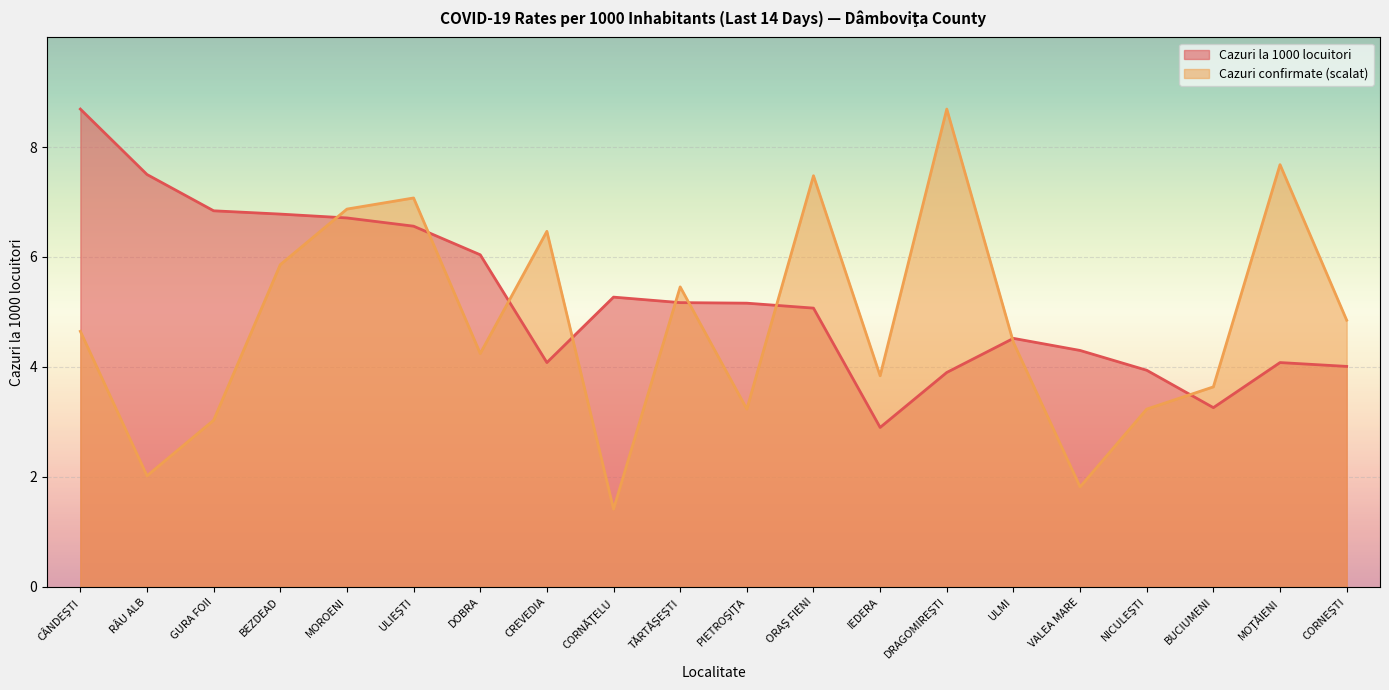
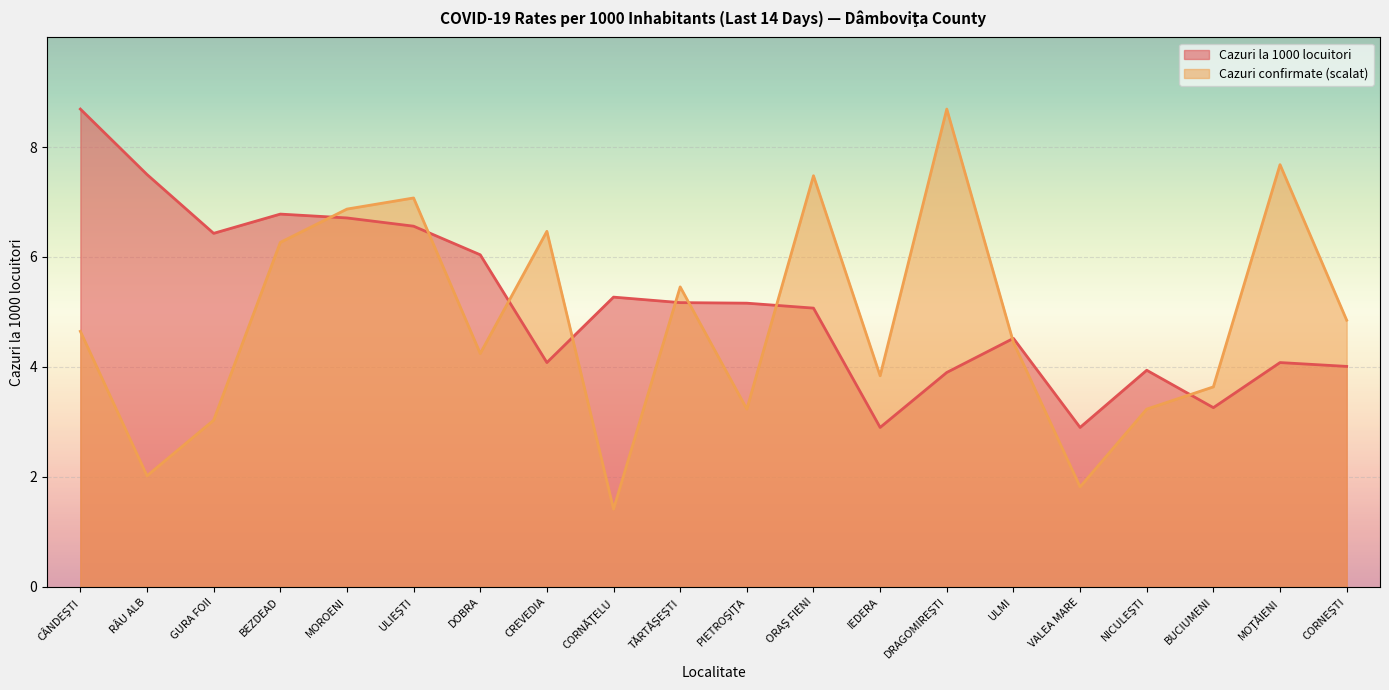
Cazuri la 1000 locuitori, GURA FOII: 6.8 -> 6.4
Cazuri confirmate (scalat), BEZDEAD: 5.9 -> 6.3
Cazuri la 1000 locuitori, VALEA MARE: 4.3 -> 2.9
